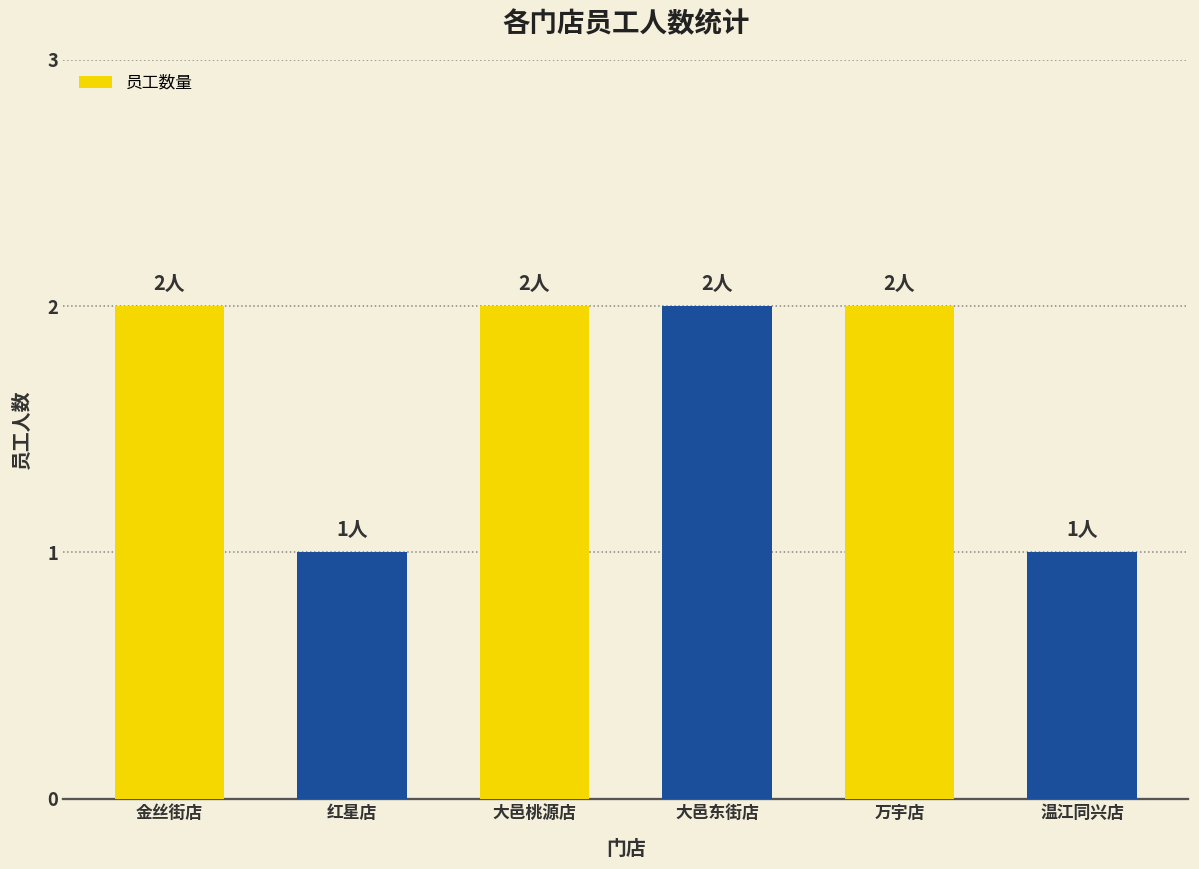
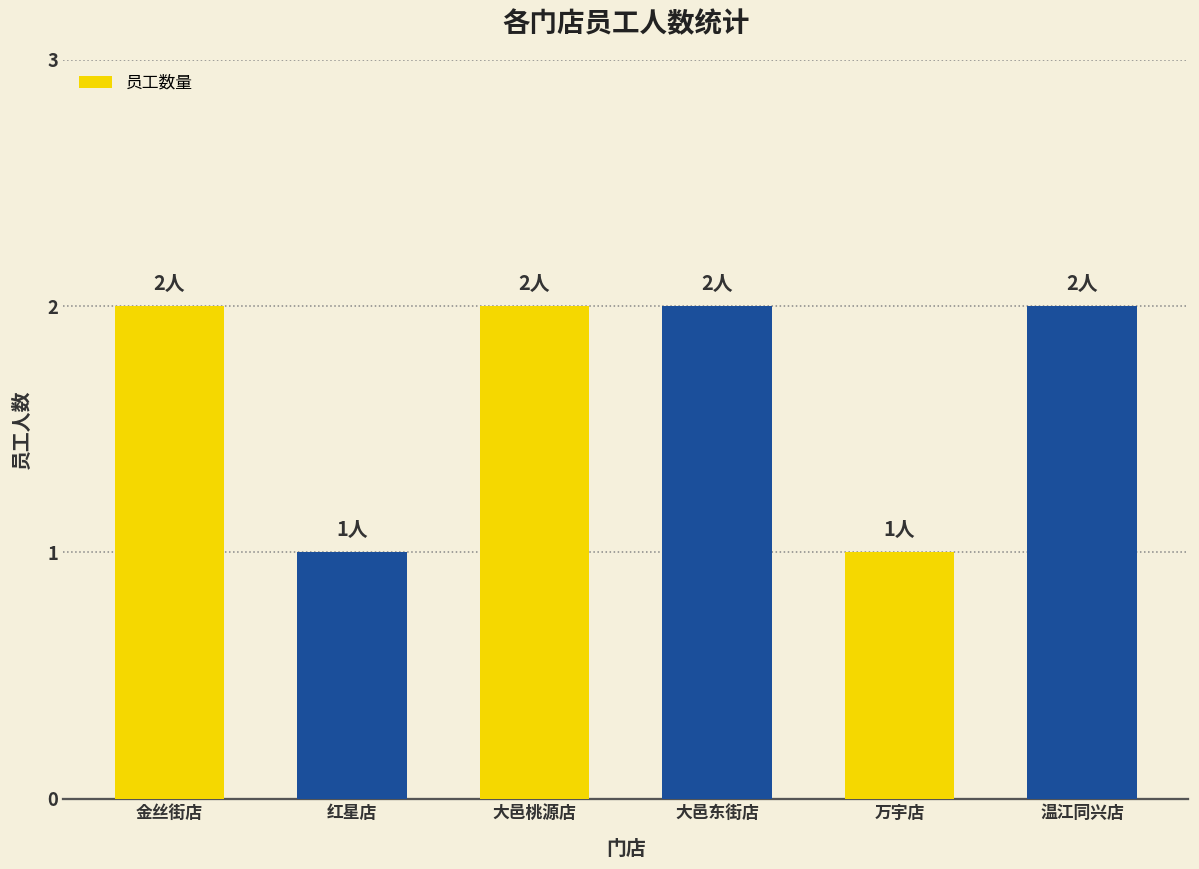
万宇店: 2人 -> 1人
温江同兴店: 1人 -> 2人
